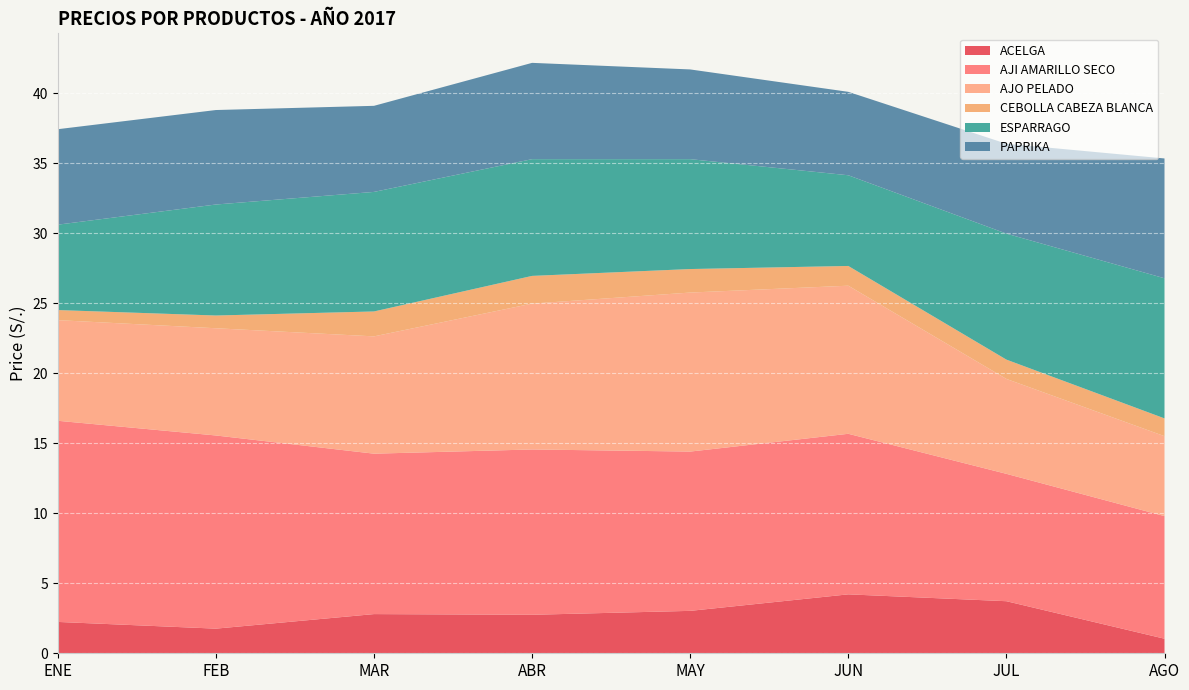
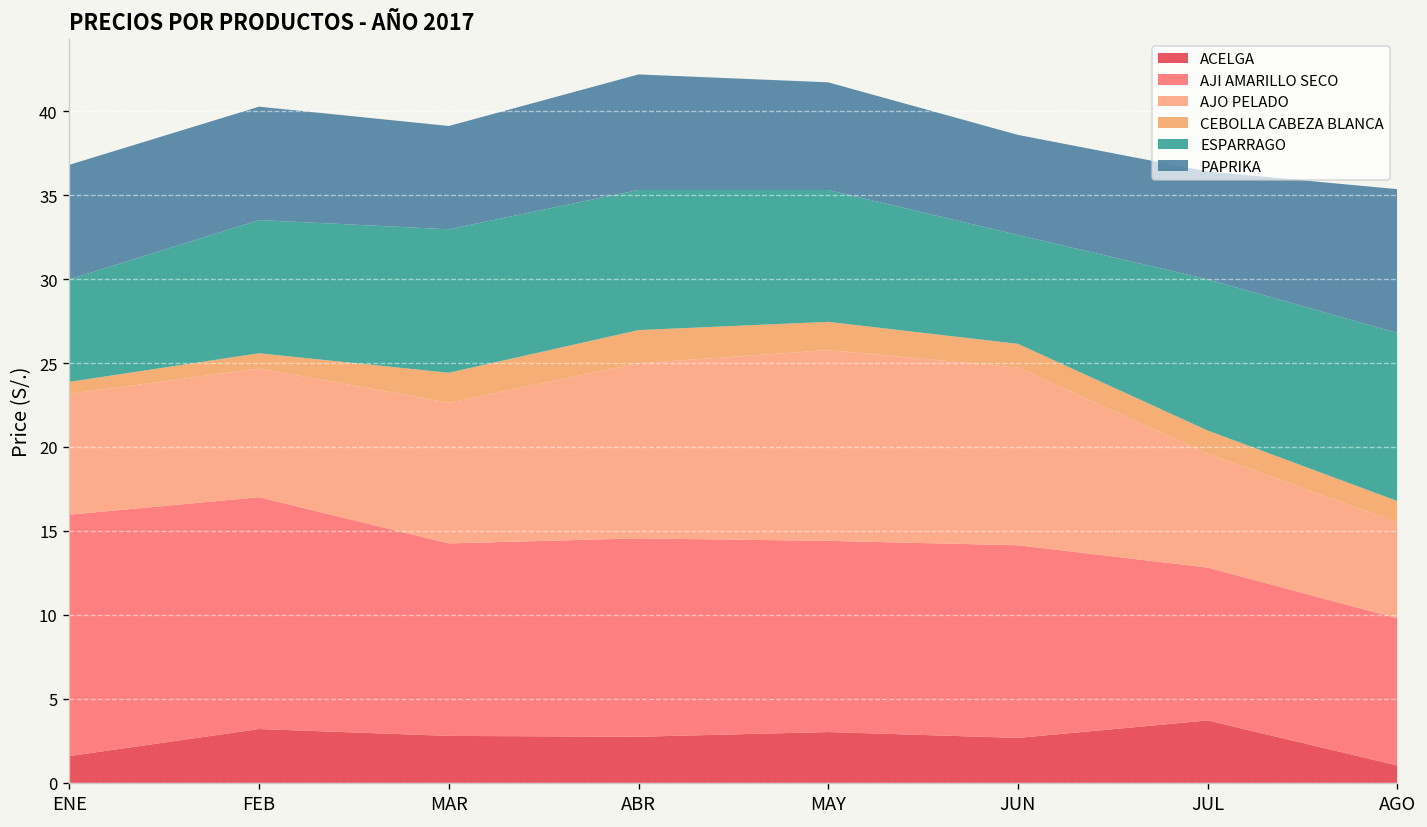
ACELGA, ENE: 2.2 -> 1.6
ACELGA, FEB: 1.8 -> 3.2
ACELGA, JUN: 4.2 -> 2.7
